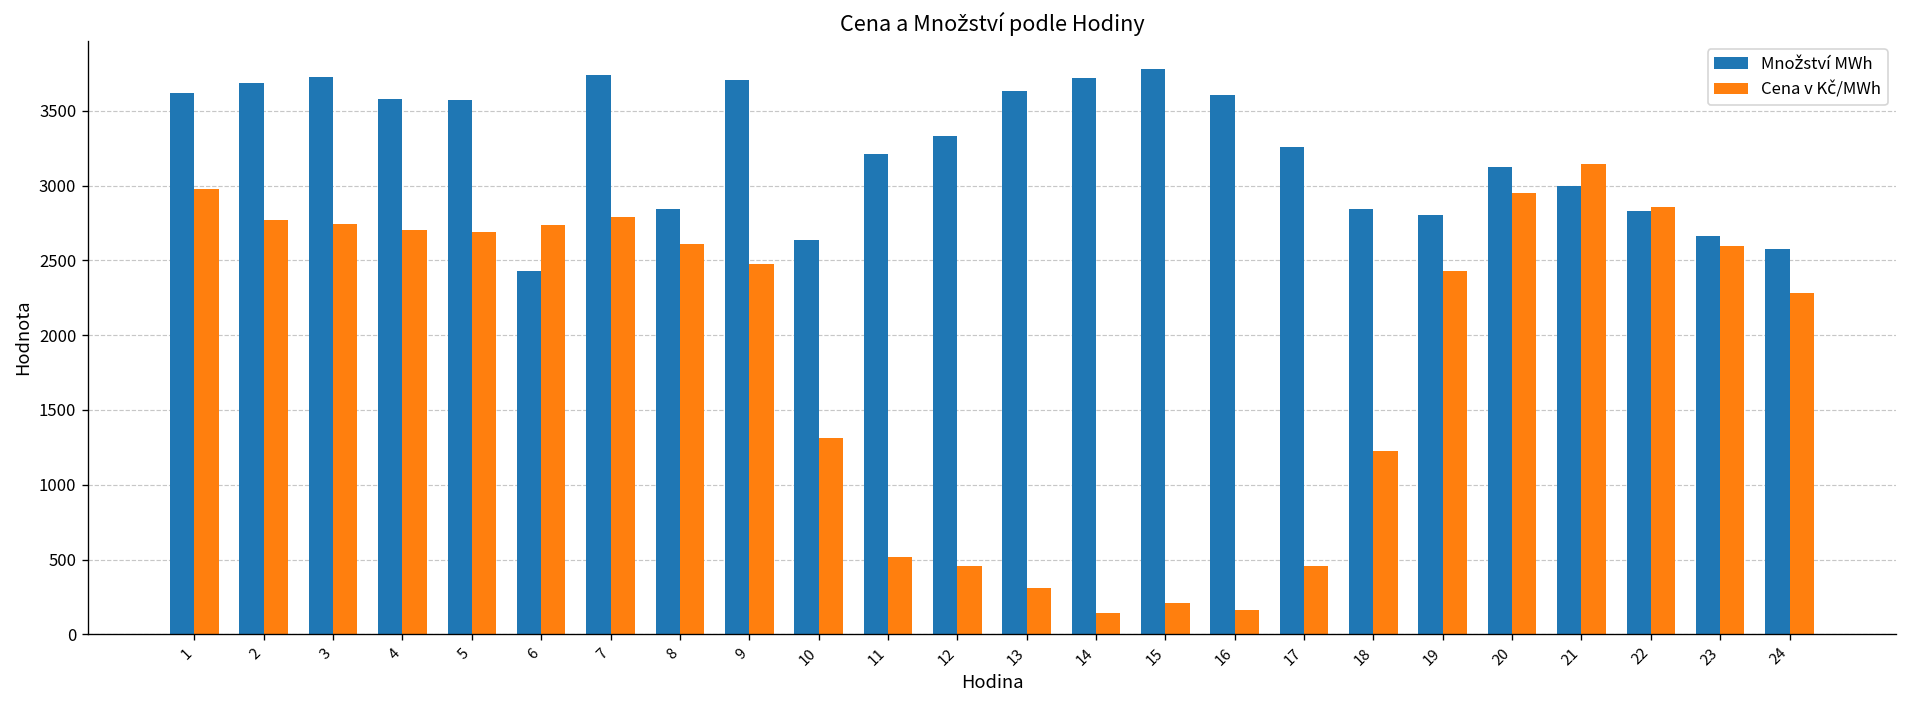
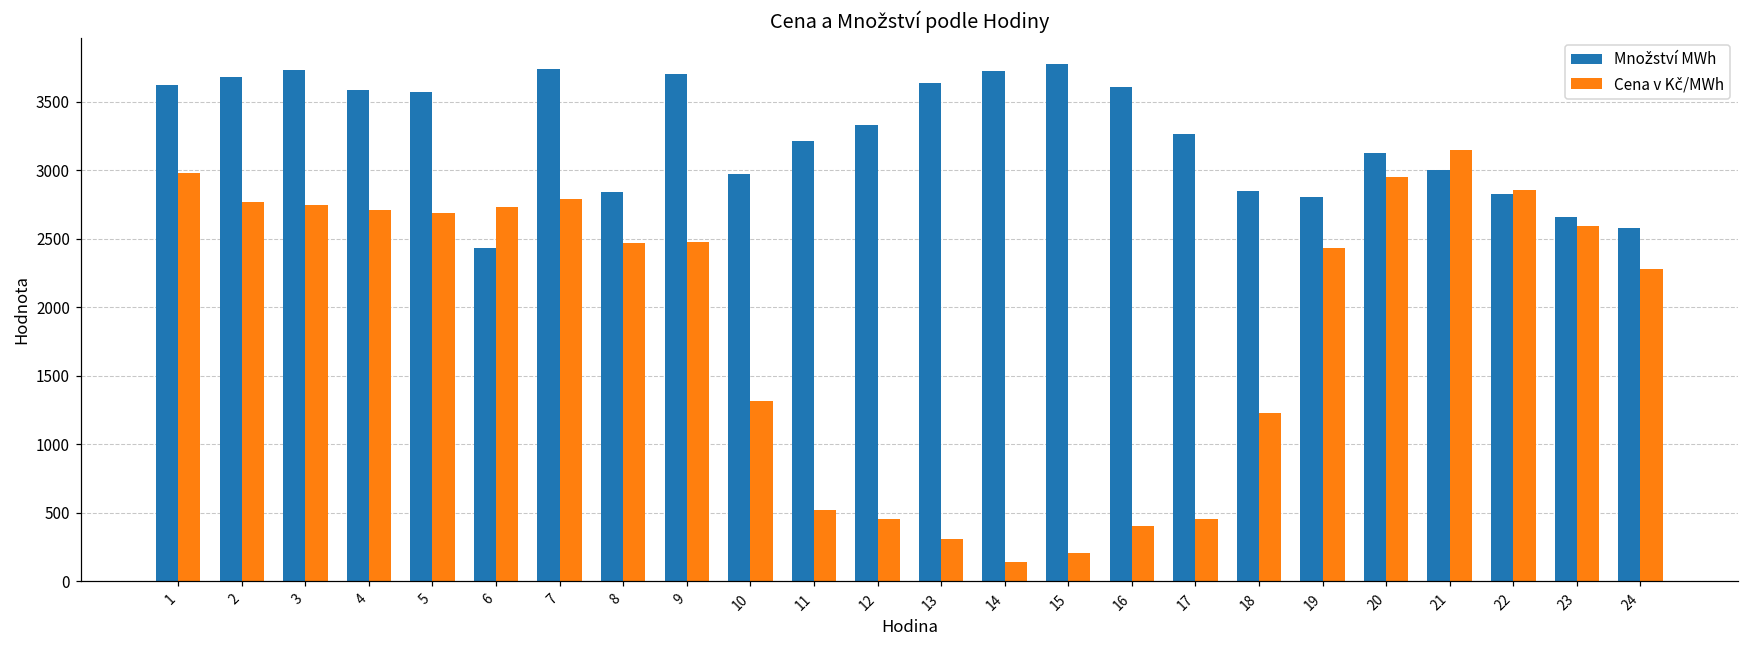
Cena v Kč/MWh, 8: 2610 -> 2470
Množství MWh, 10: 2640 -> 2970
Cena v Kč/MWh, 16: 170 -> 410
